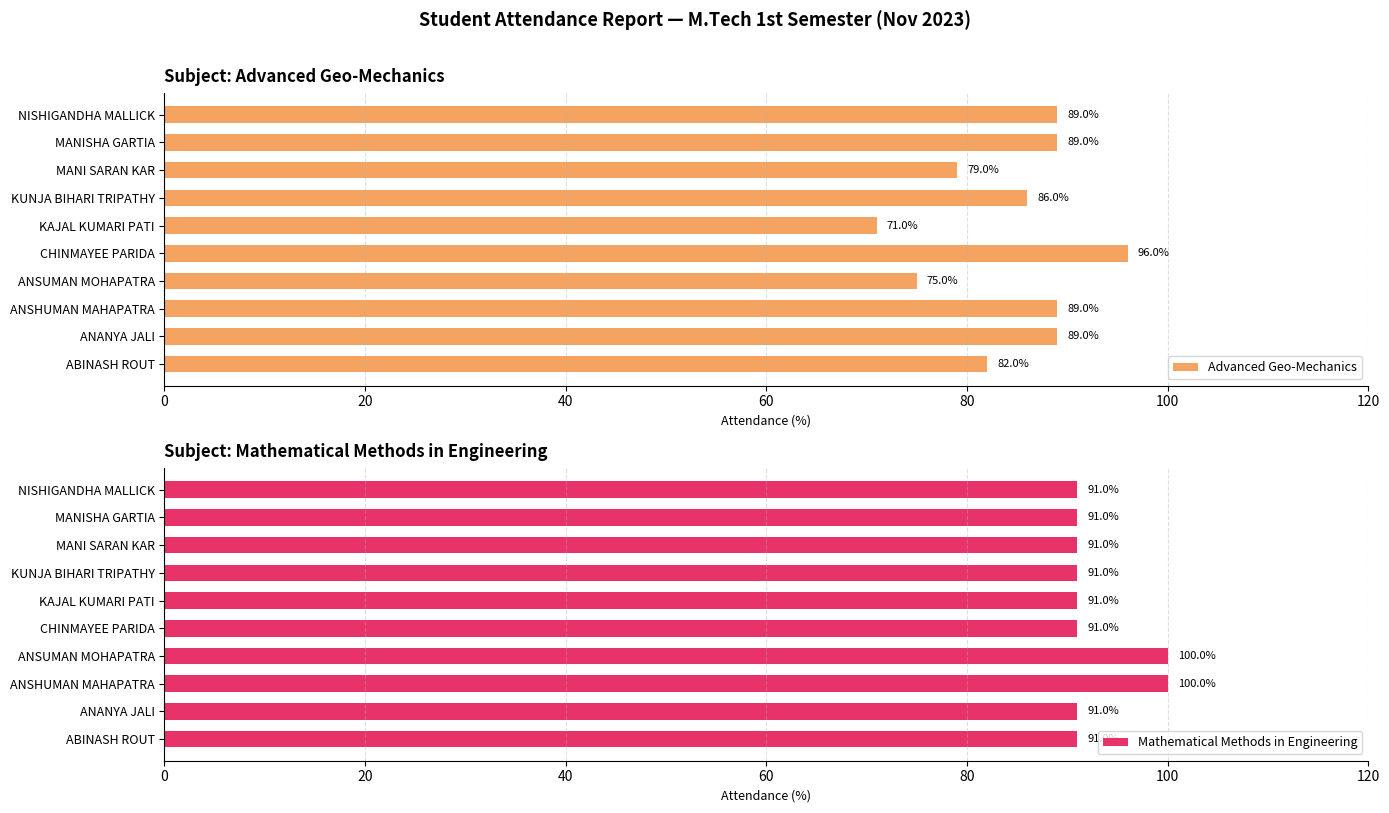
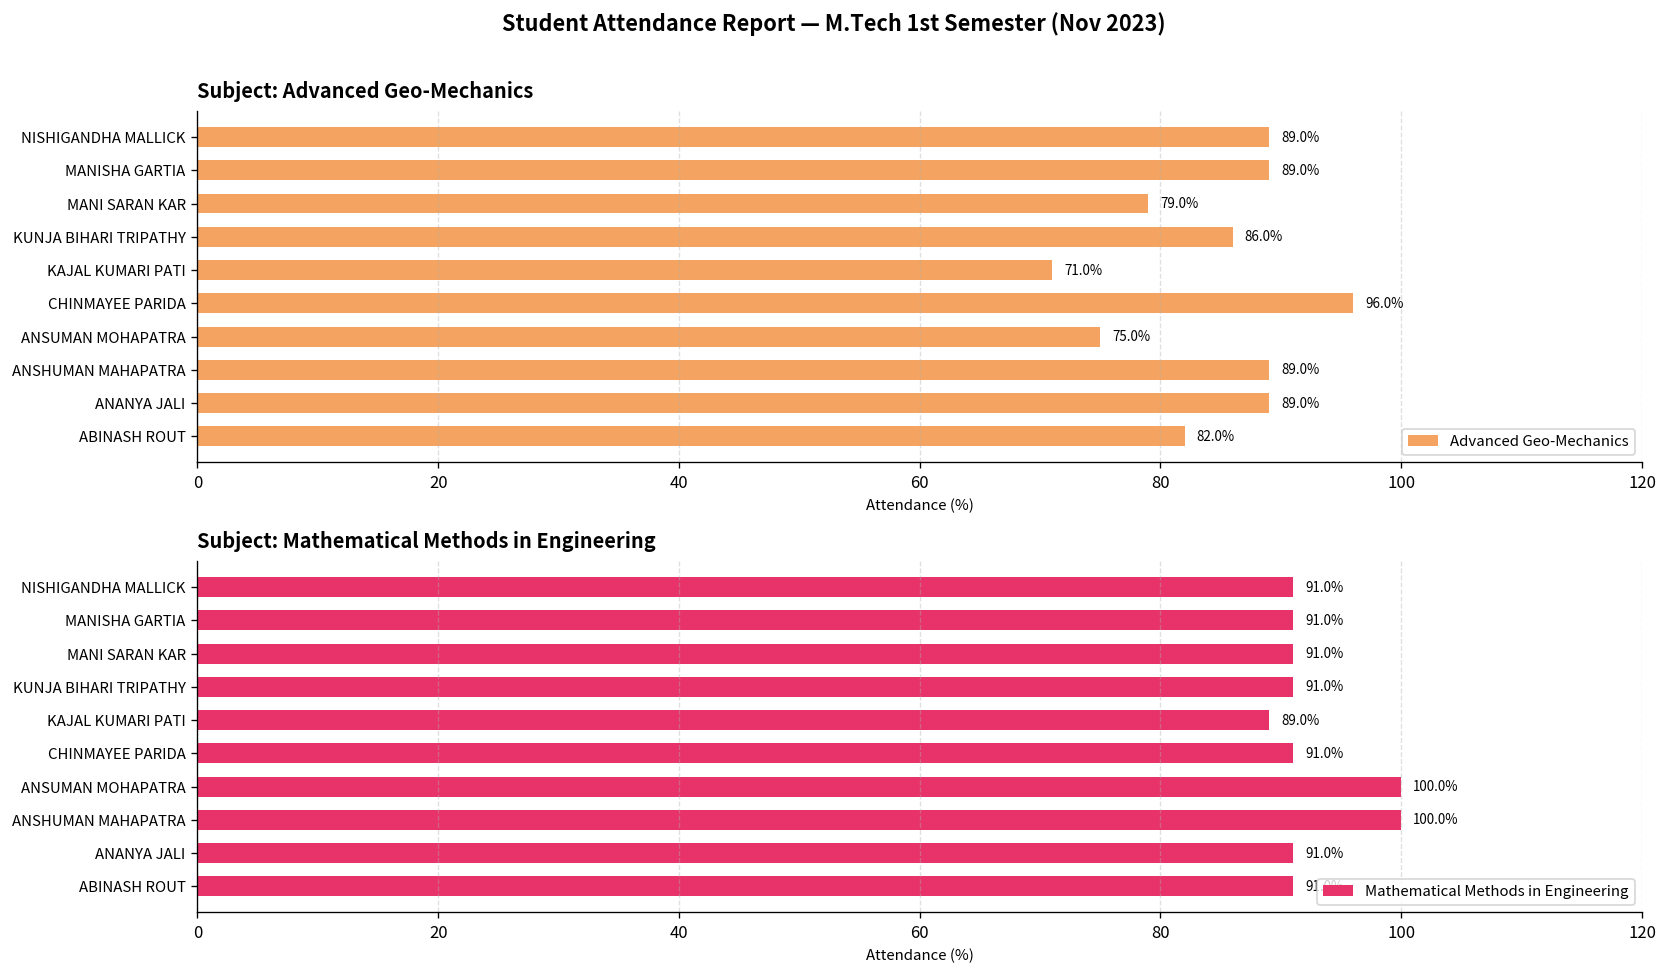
Subject: Mathematical Methods in Engineering, KAJAL KUMARI PATI: 91.0% -> 89.0%
